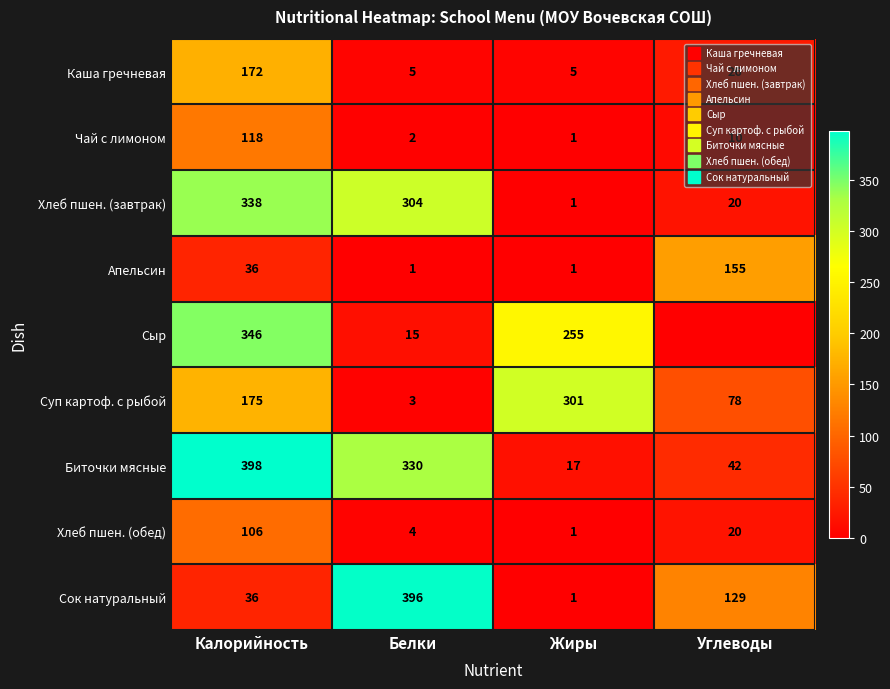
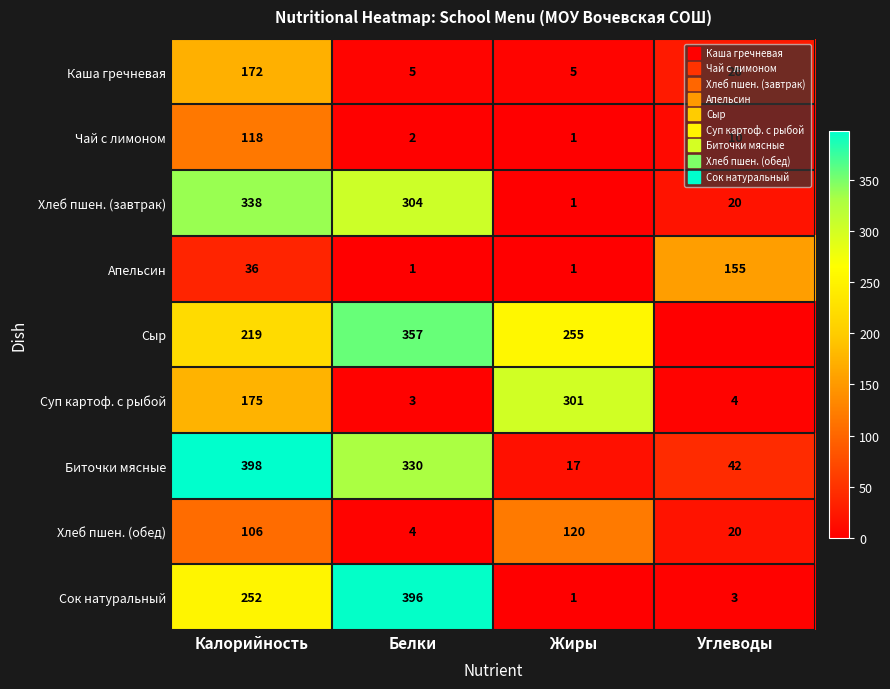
Сыр, Калорийность: 346 -> 219
Сыр, Белки: 15 -> 357
Суп картоф. с рыбой, Углеводы: 78 -> 4
Хлеб пшен. (обед), Жиры: 1 -> 120
Сок натуральный, Калорийность: 36 -> 252
Сок натуральный, Углеводы: 129 -> 3
